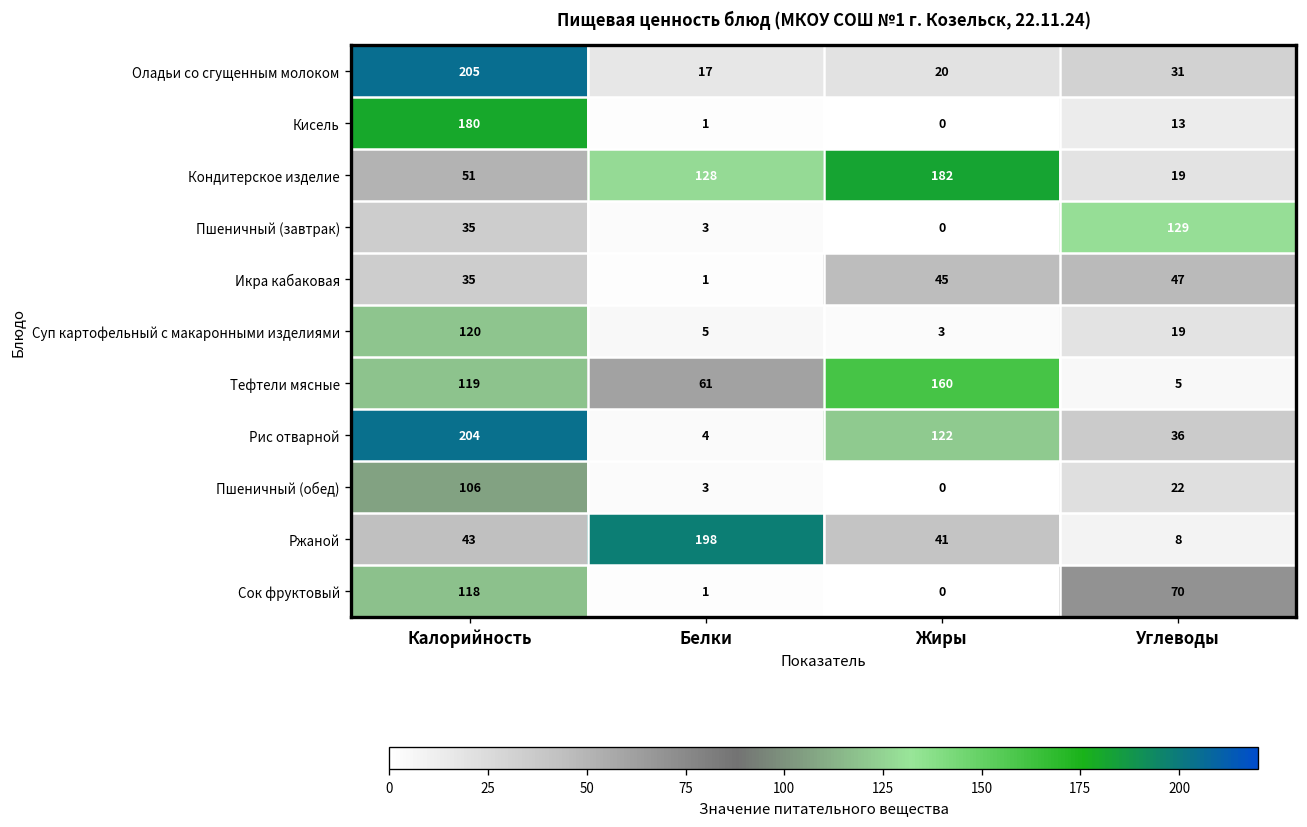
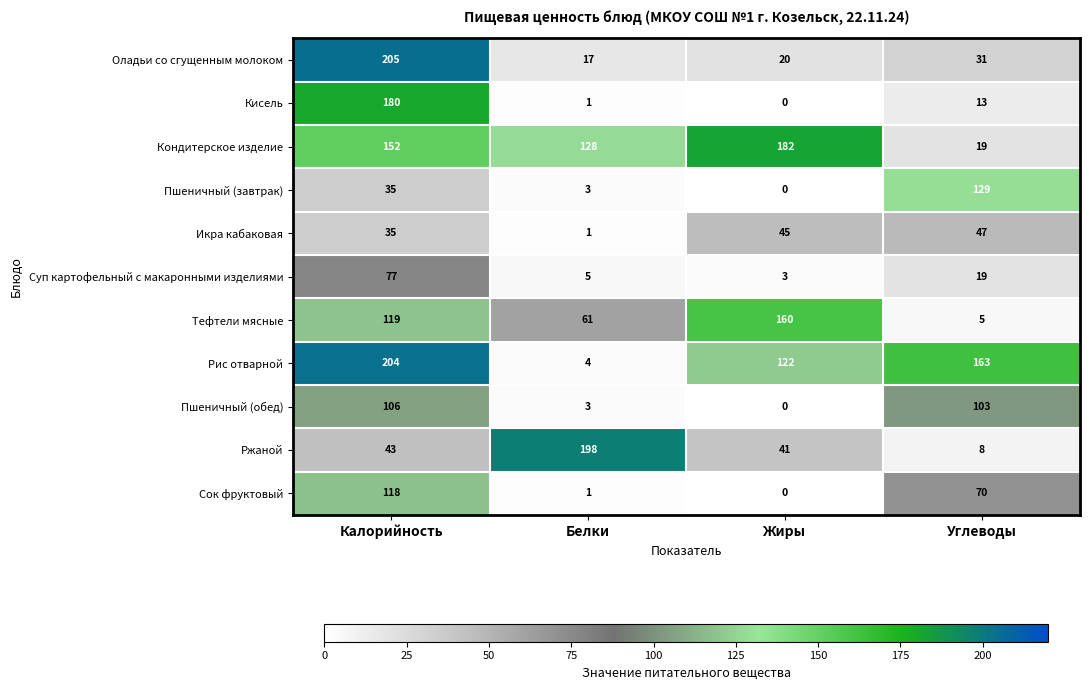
Кондитерское изделие, Калорийность: 51 -> 152
Суп картофельный с макаронными изделиями, Калорийность: 120 -> 77
Рис отварной, Углеводы: 36 -> 163
Пшеничный (обед), Углеводы: 22 -> 103
